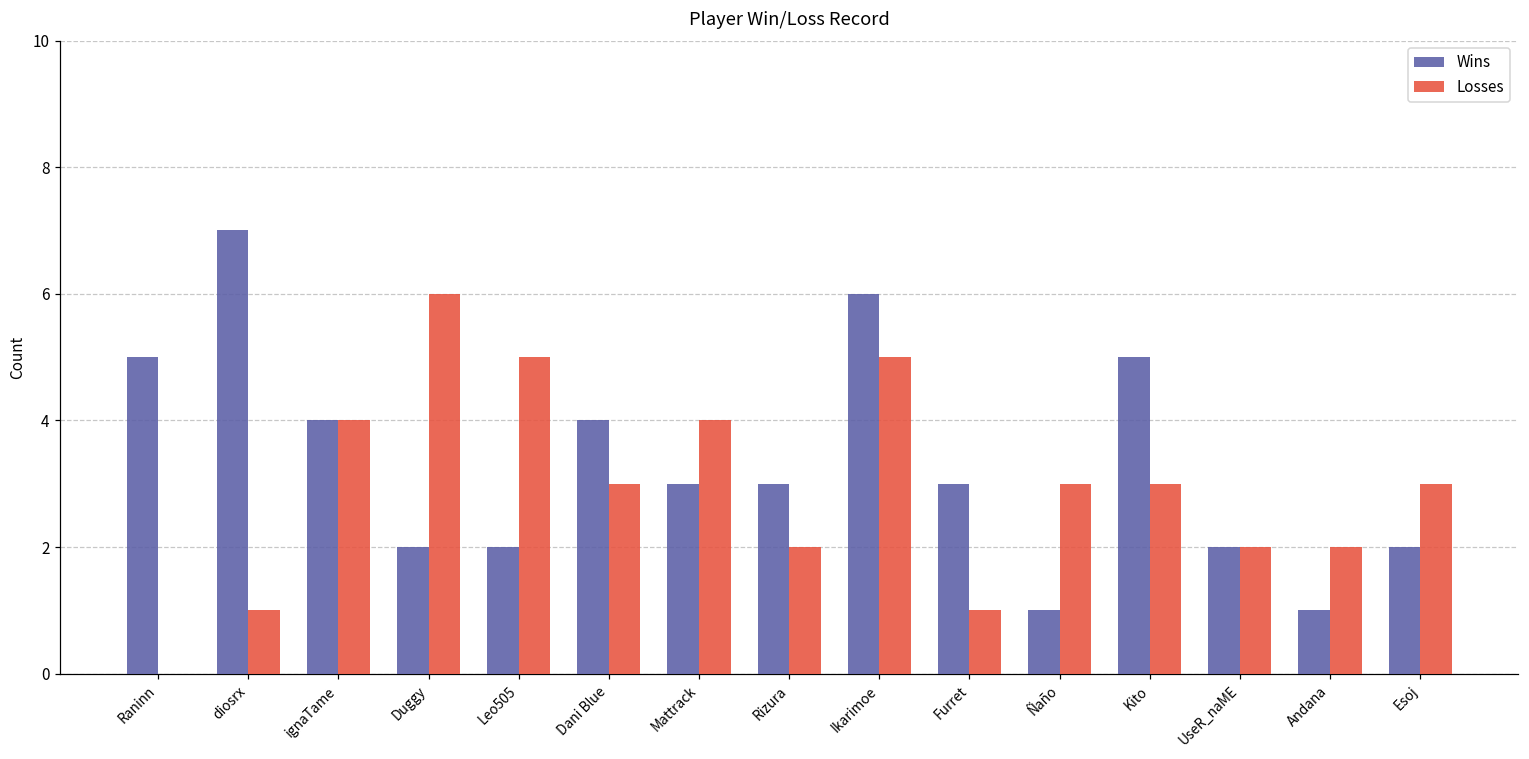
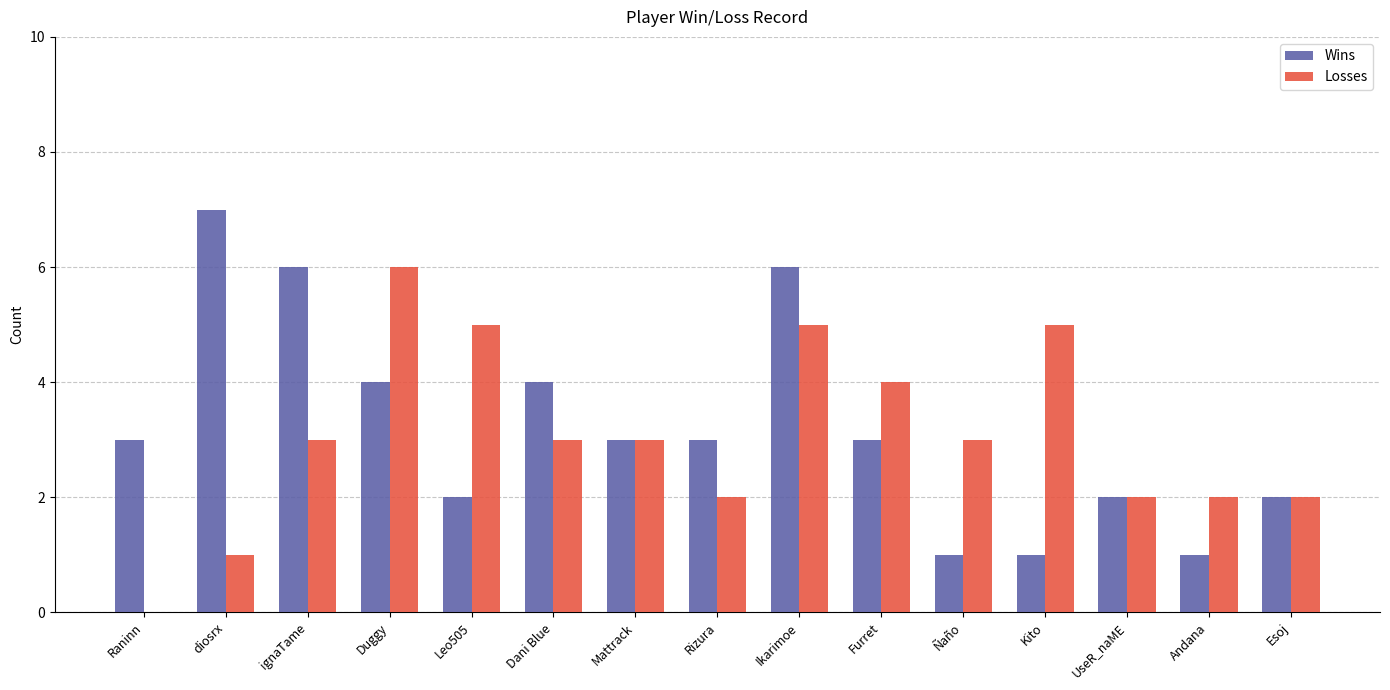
Wins, Raninn: 5 -> 3
Wins, ignaTame: 4 -> 6
Losses, ignaTame: 4 -> 3
Wins, Duggy: 2 -> 4
Losses, Mattrack: 4 -> 3
Losses, Furret: 1 -> 4
Wins, Kito: 5 -> 1
Losses, Kito: 3 -> 5
Losses, Esoj: 3 -> 2
